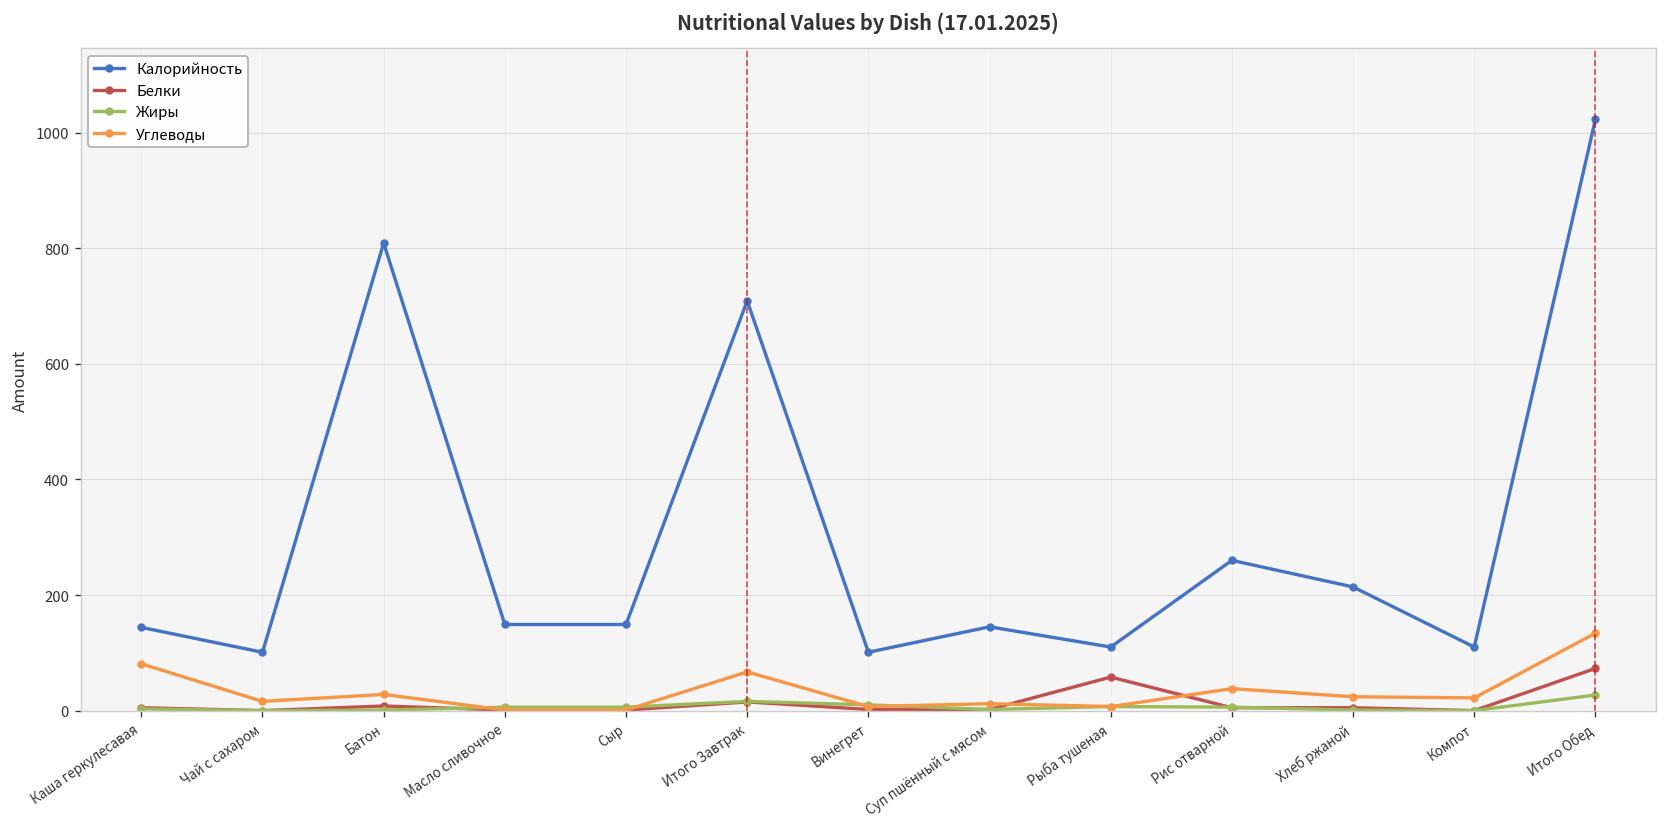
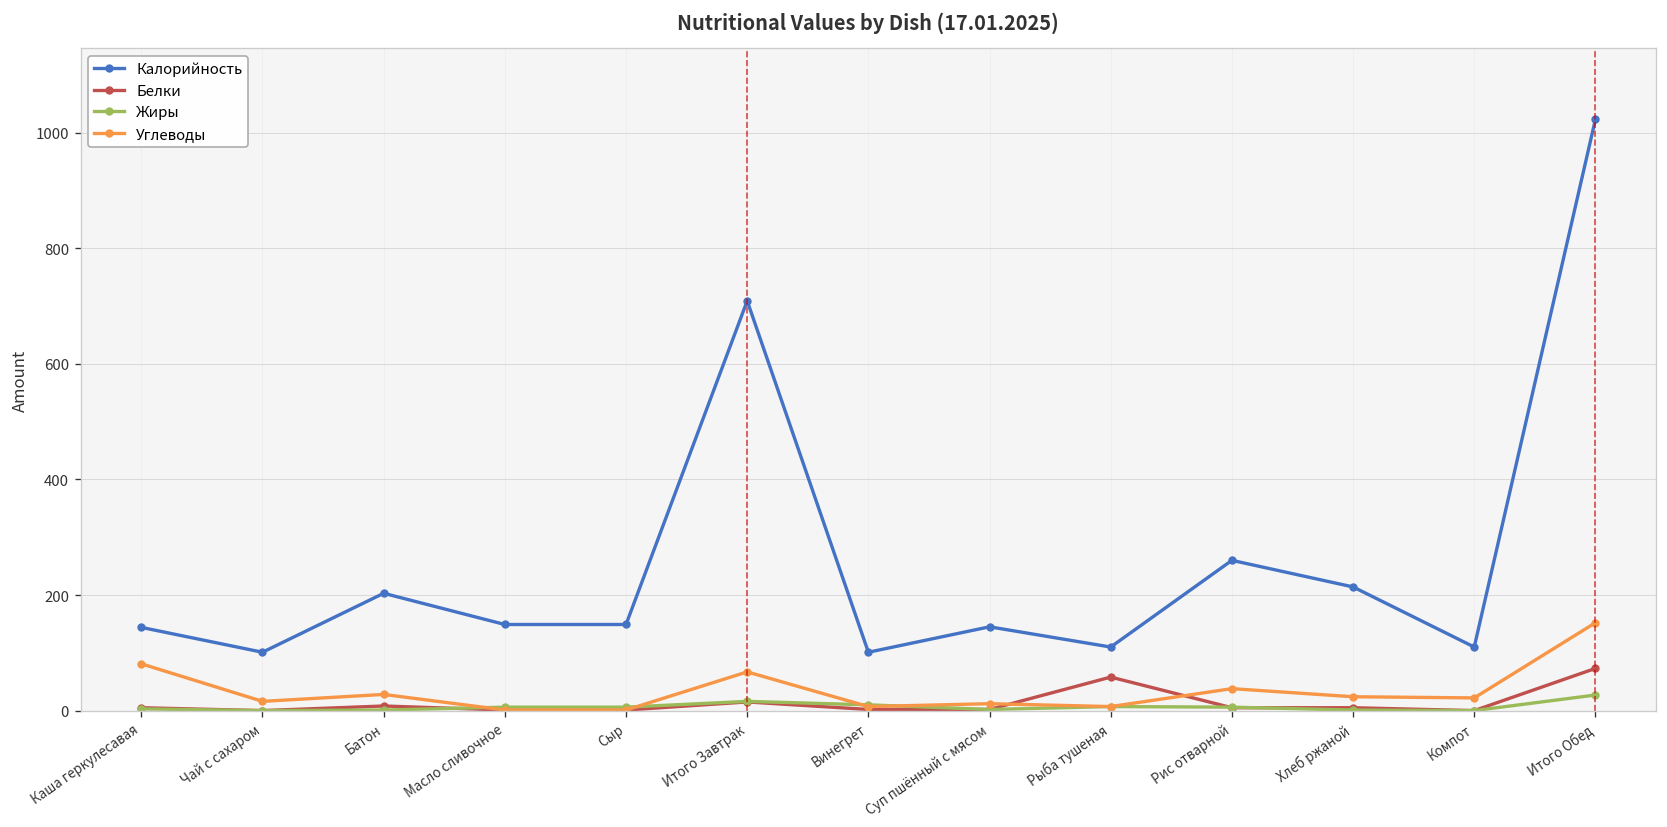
Калорийность, Батон: 810 -> 200
Углеводы, Итого Обед: 130 -> 150
